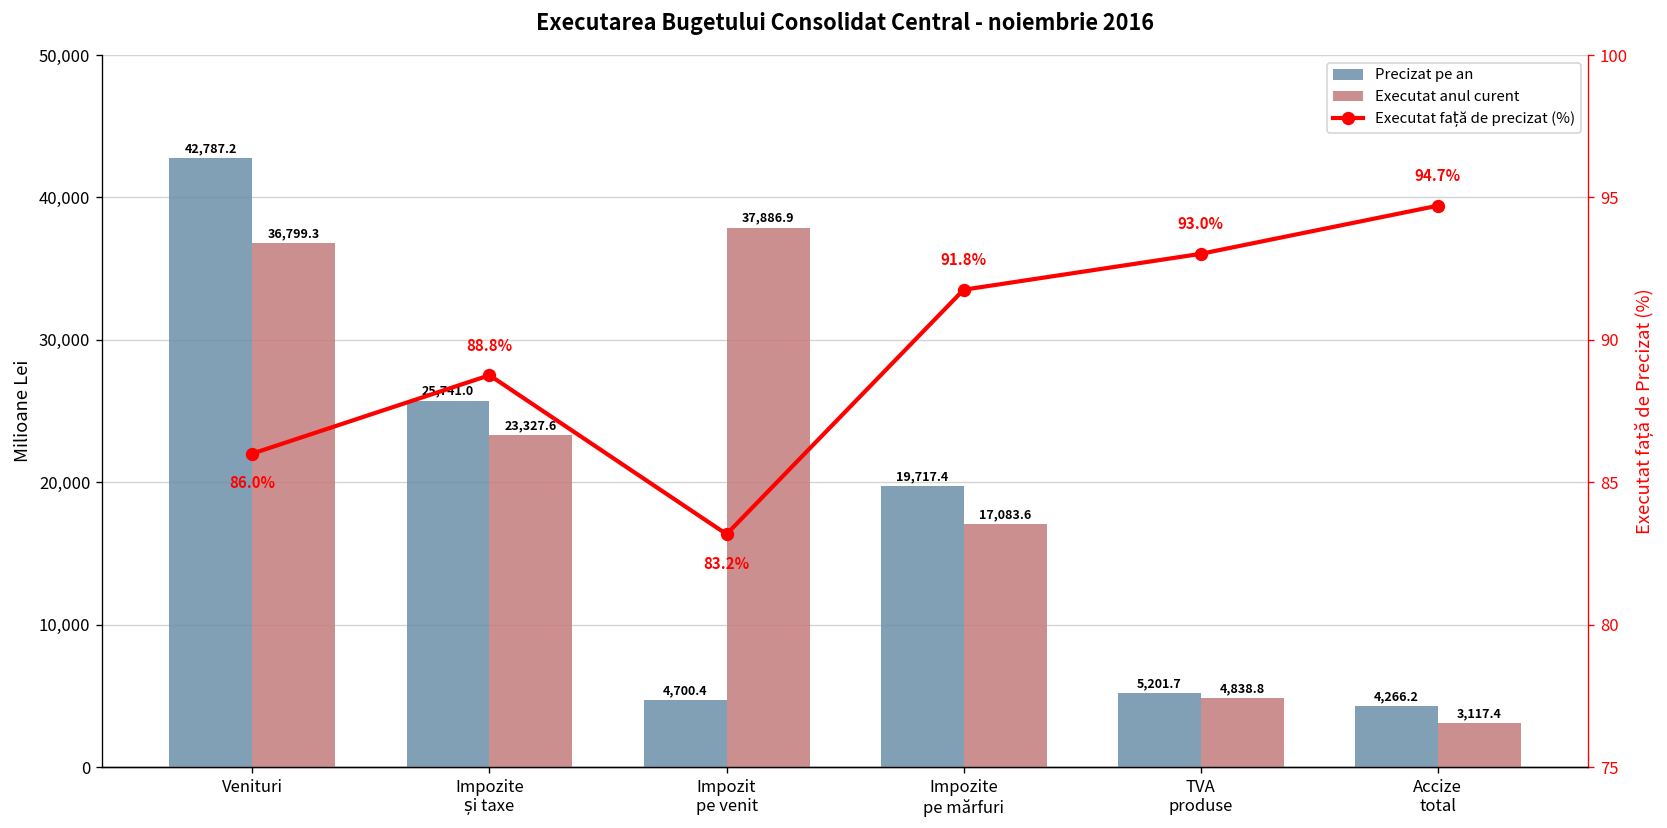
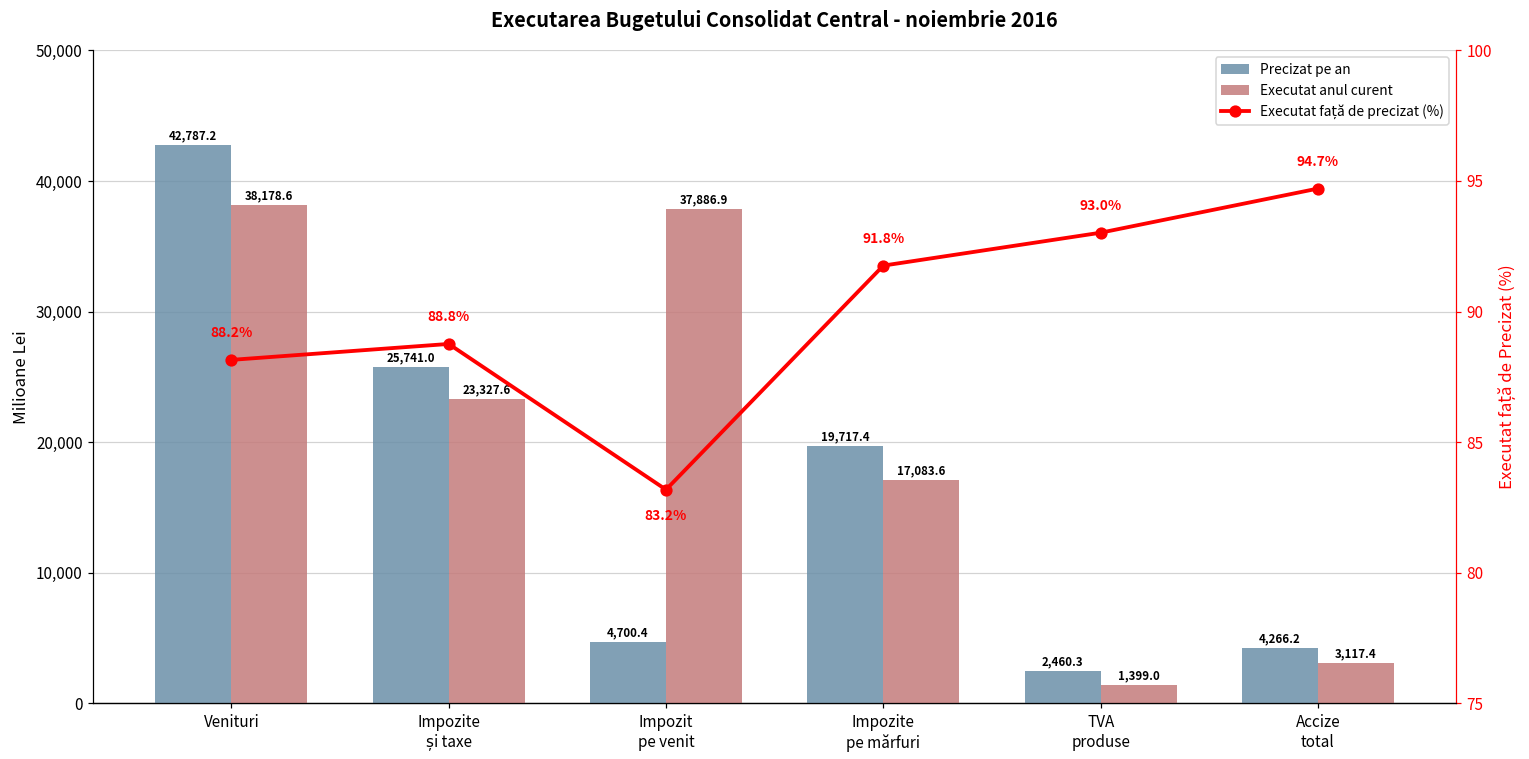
Executat anul curent, Venituri: 36,799.3 -> 38,178.6
Precizat pe an, TVA produse: 5,201.7 -> 2,460.3
Executat anul curent, TVA produse: 4,838.8 -> 1,399.0
Executat față de precizat (%), Venituri: 86.0% -> 88.2%
